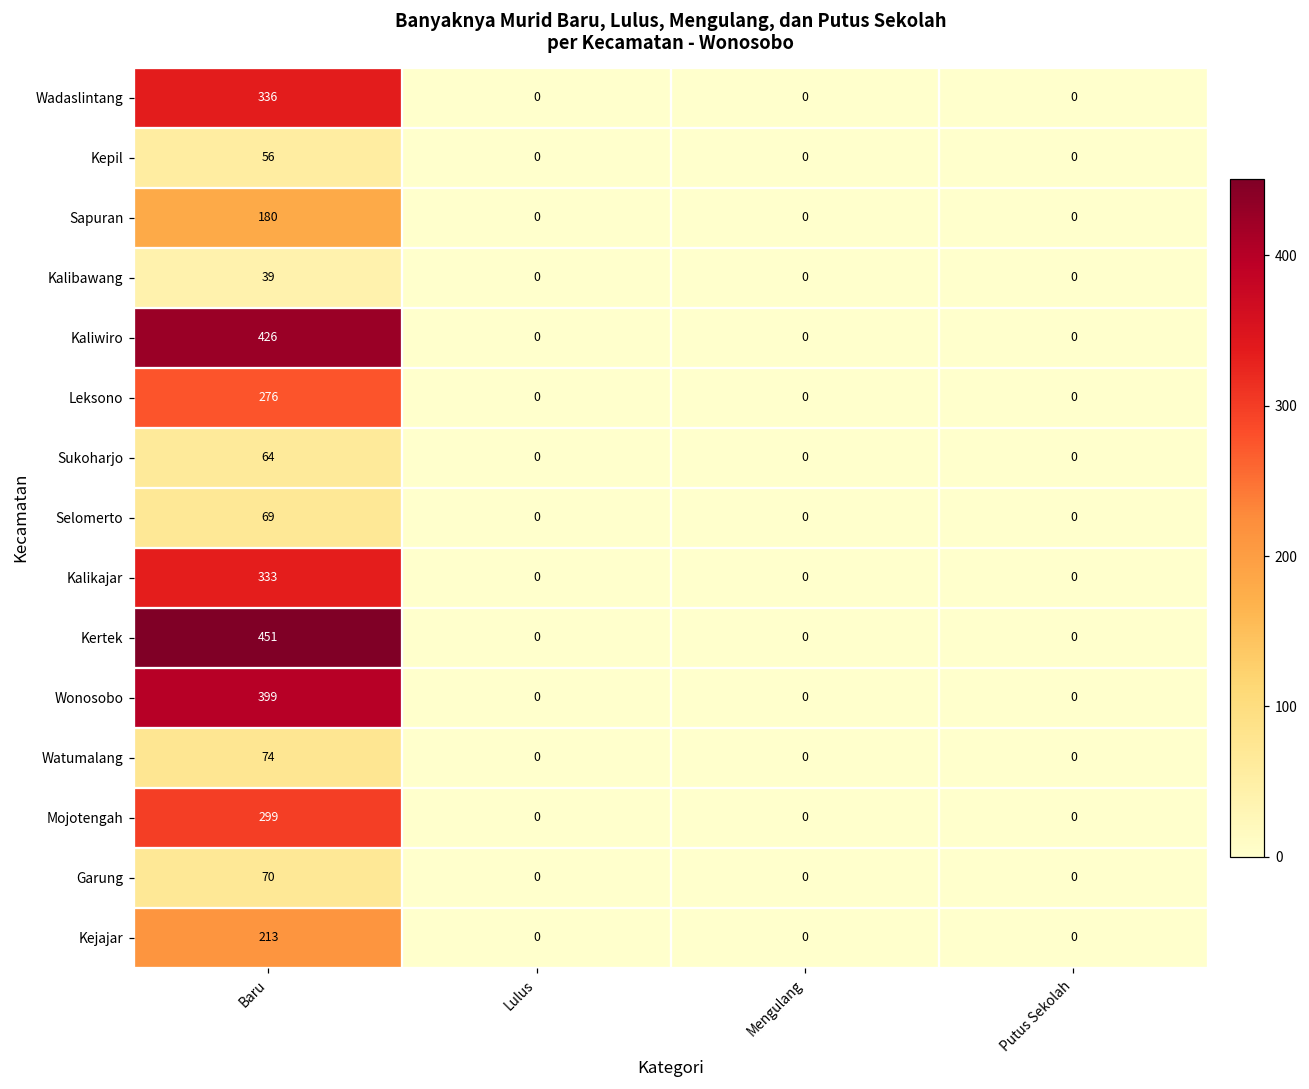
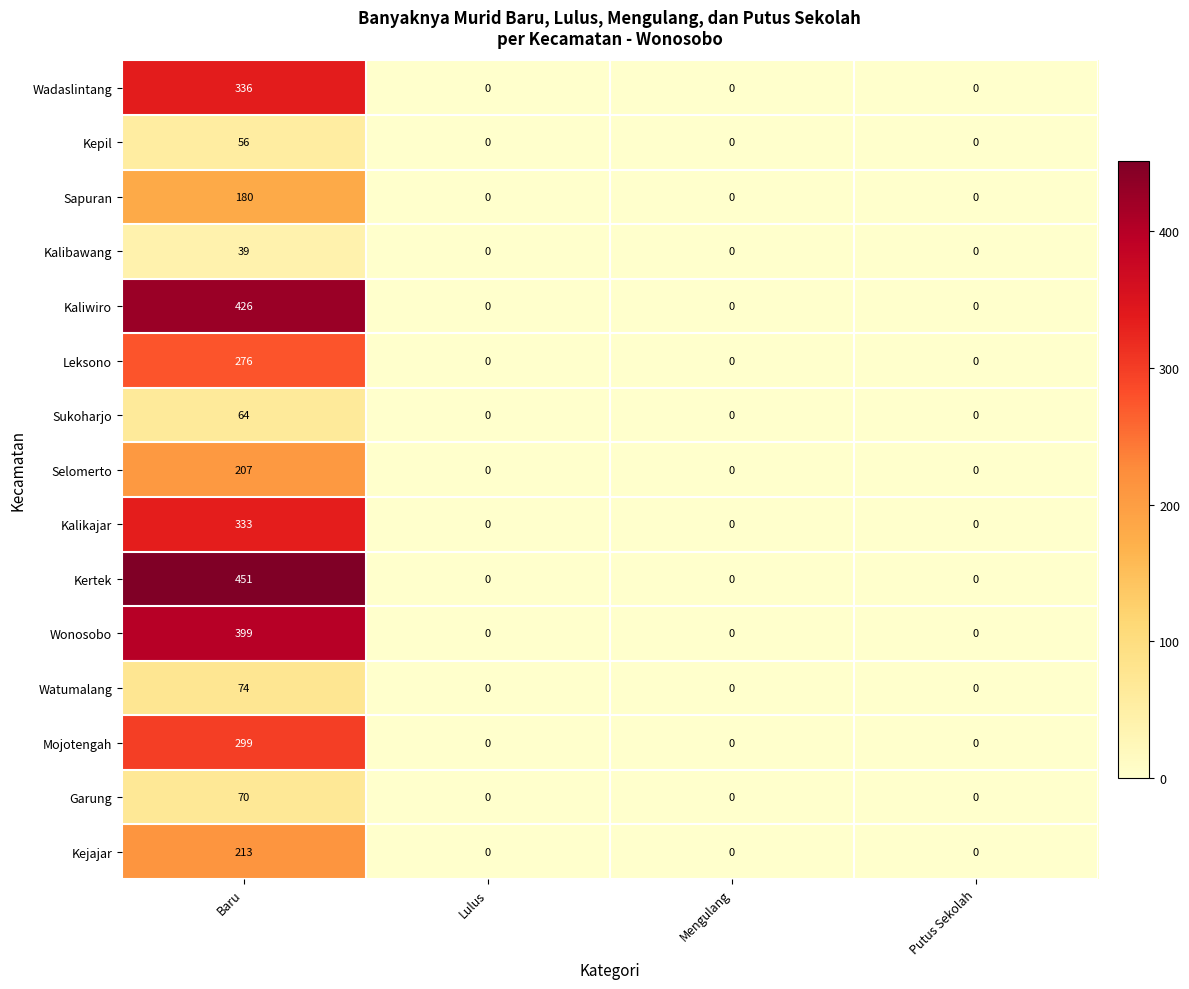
Selomerto, Baru: 69 -> 207
